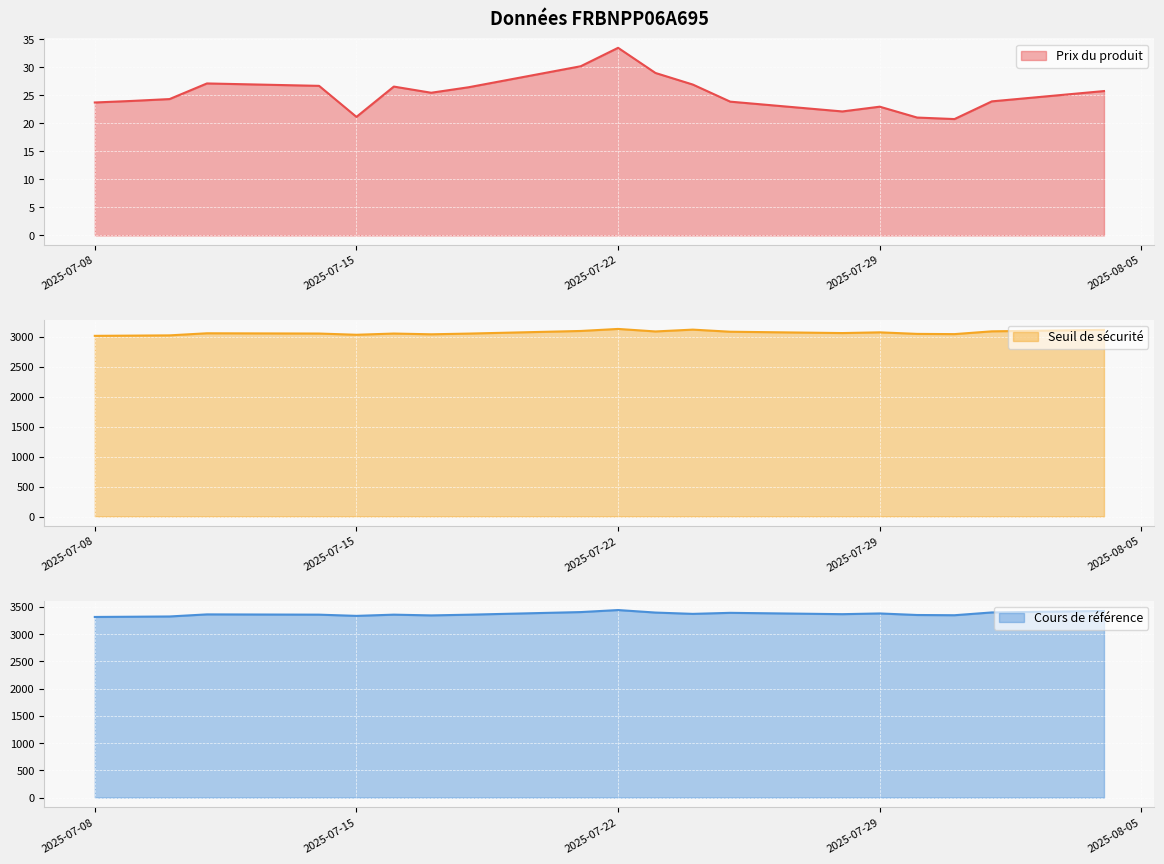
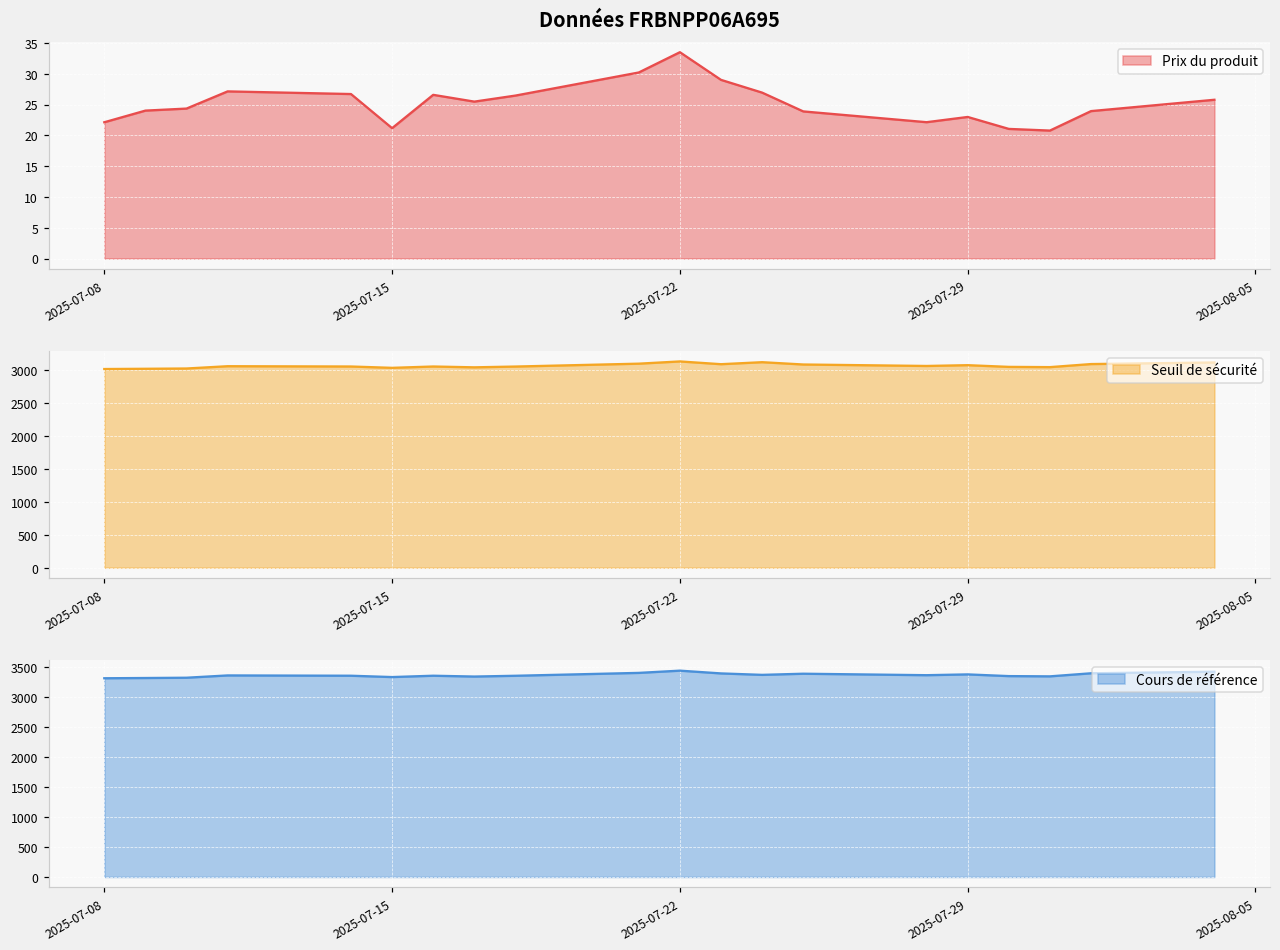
Données FRBNPP06A695, 2025-07-08: 24 -> 22
